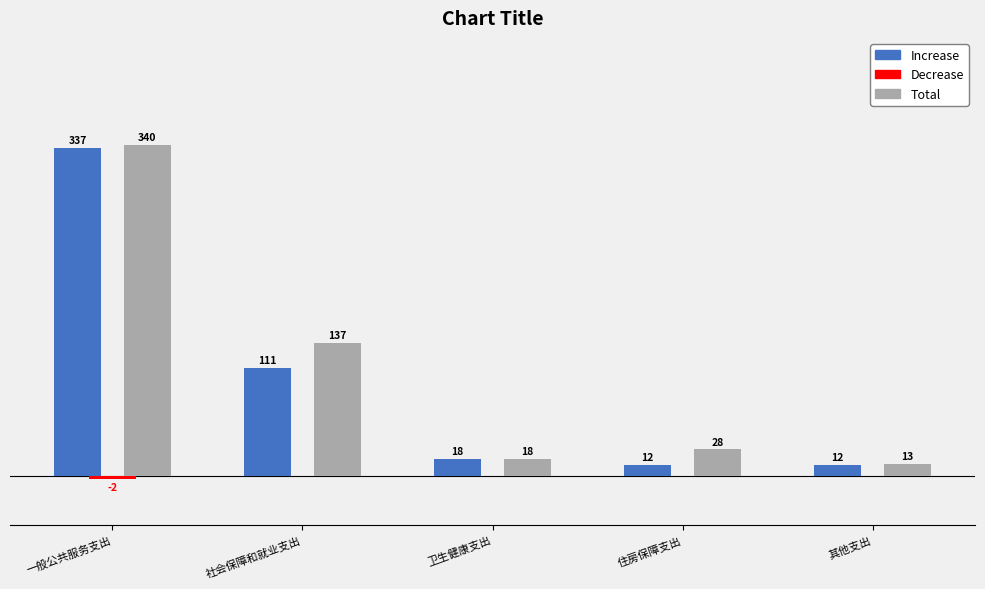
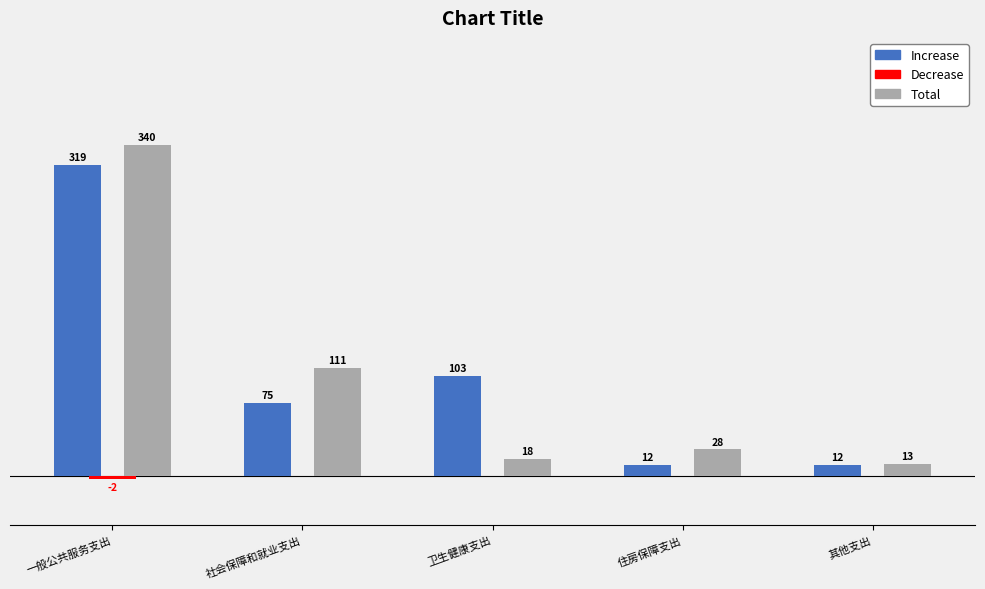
Increase, 一般公共服务支出: 337 -> 319
Increase, 社会保障和就业支出: 111 -> 75
Total, 社会保障和就业支出: 137 -> 111
Increase, 卫生健康支出: 18 -> 103
